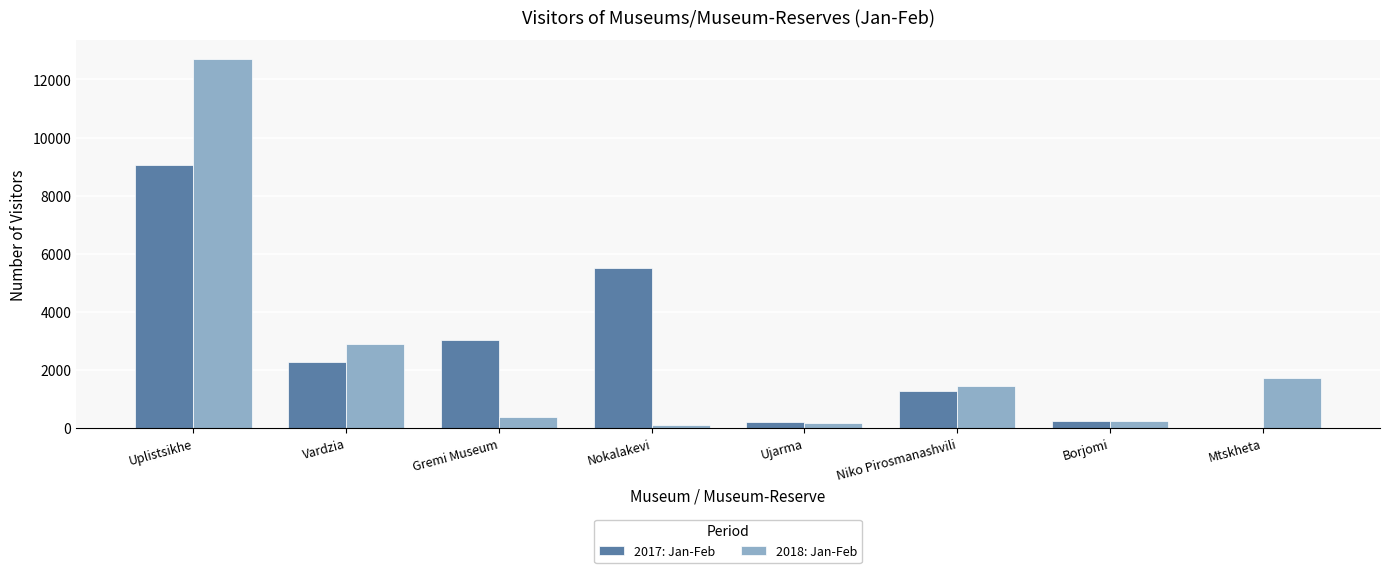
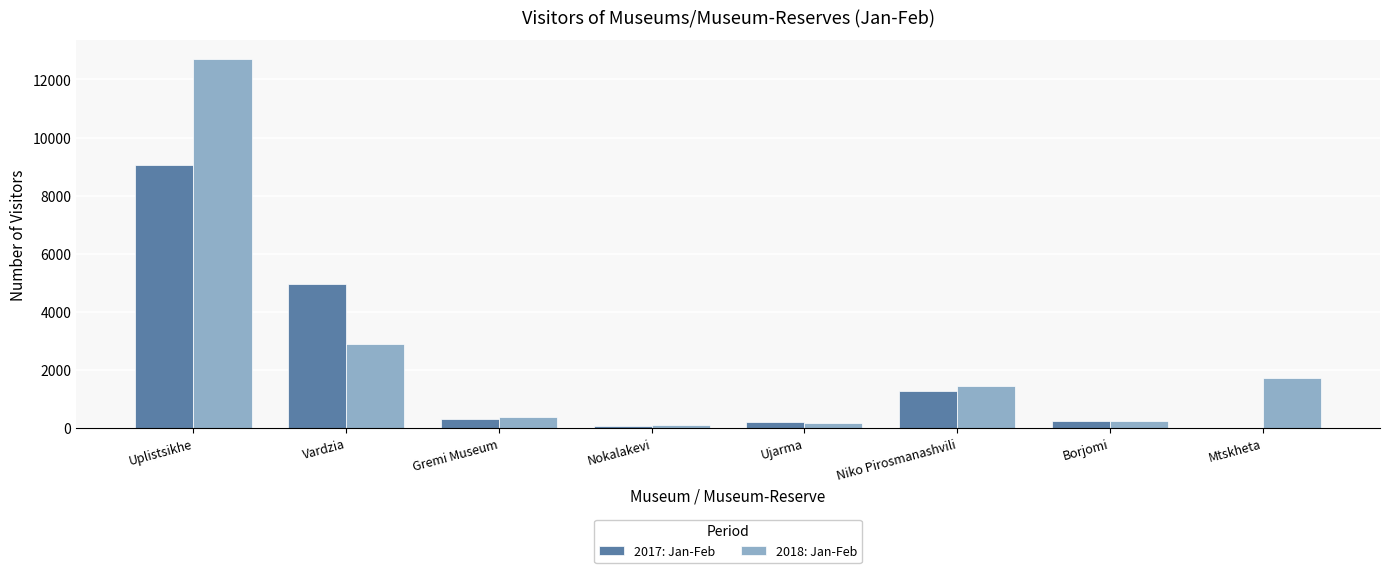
2017: Jan-Feb, Vardzia: 2300 -> 5000
2017: Jan-Feb, Gremi Museum: 3000 -> 300
2017: Jan-Feb, Nokalakevi: 5500 -> 100
